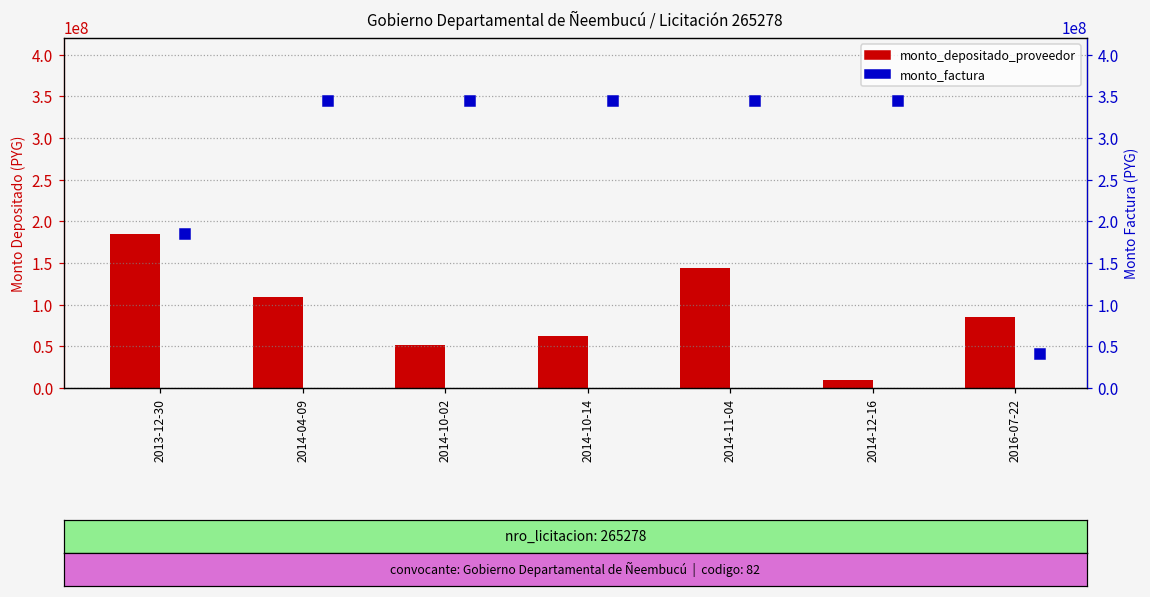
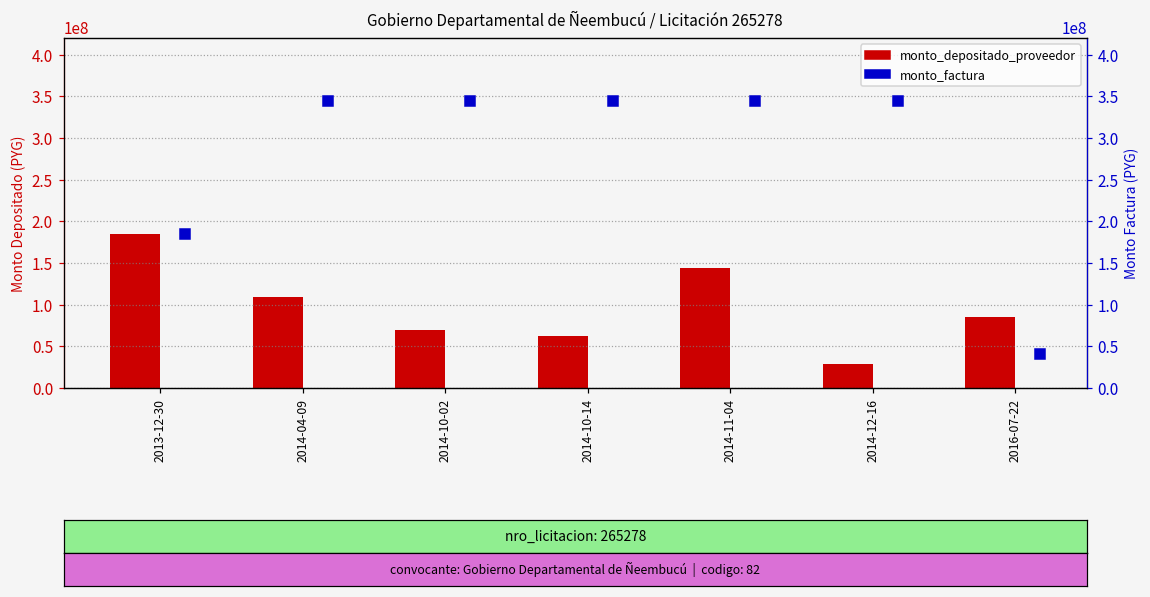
monto_depositado_proveedor, 2014-10-02: 50000000 -> 70000000
monto_depositado_proveedor, 2014-12-16: 10000000 -> 30000000
